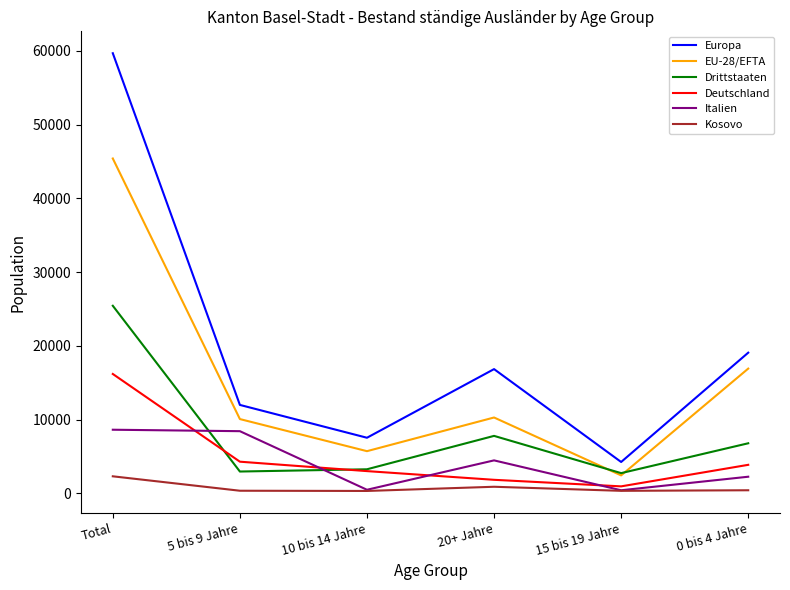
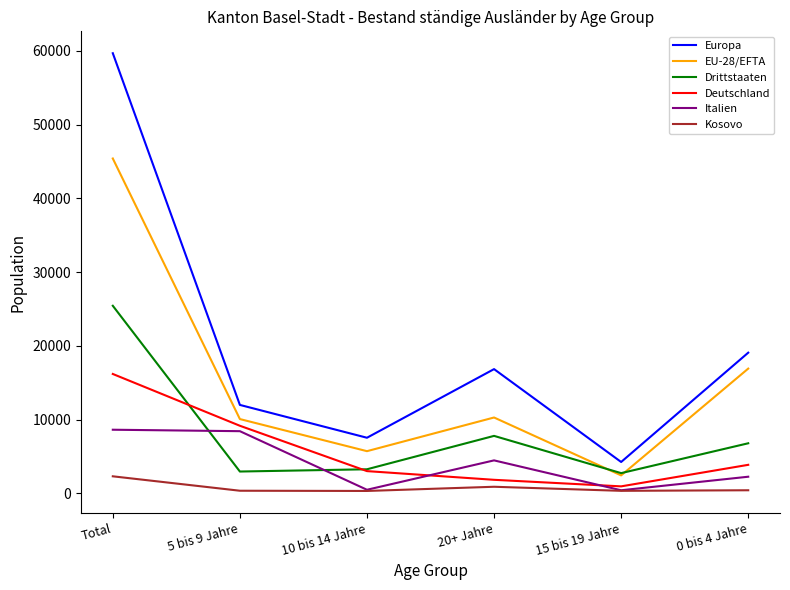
Deutschland, 5 bis 9 Jahre: 4000 -> 9000
